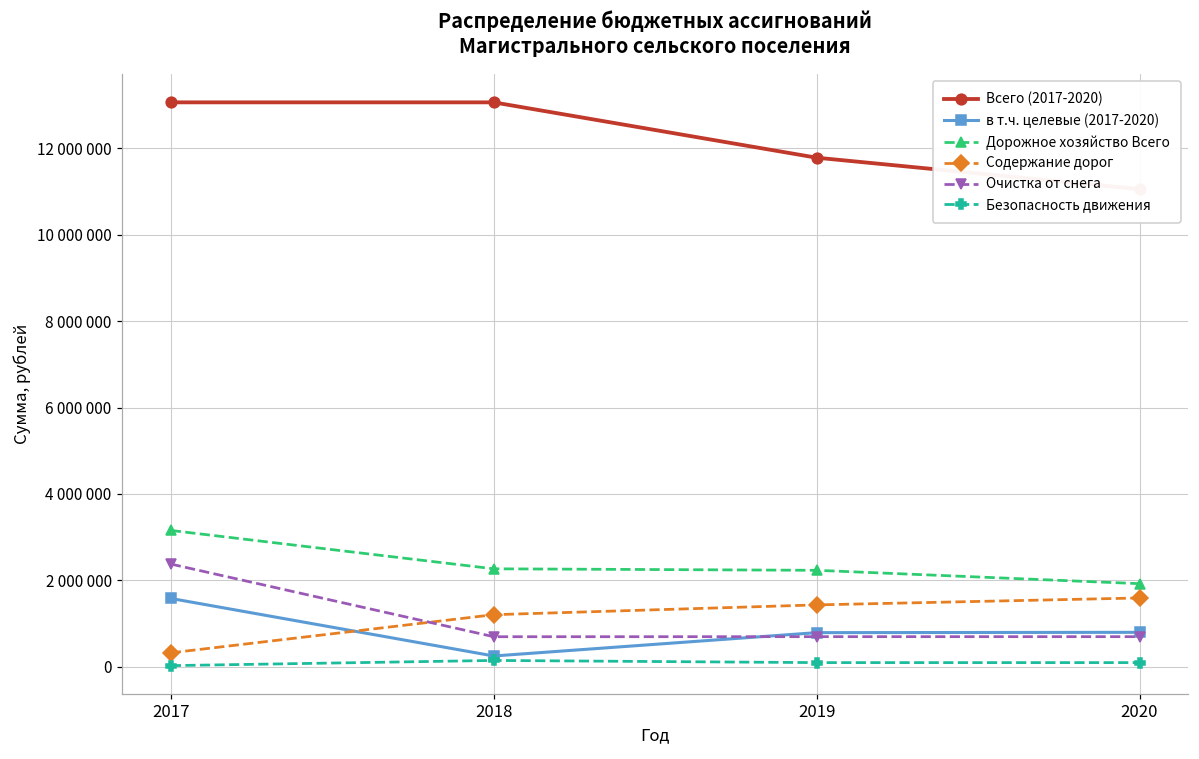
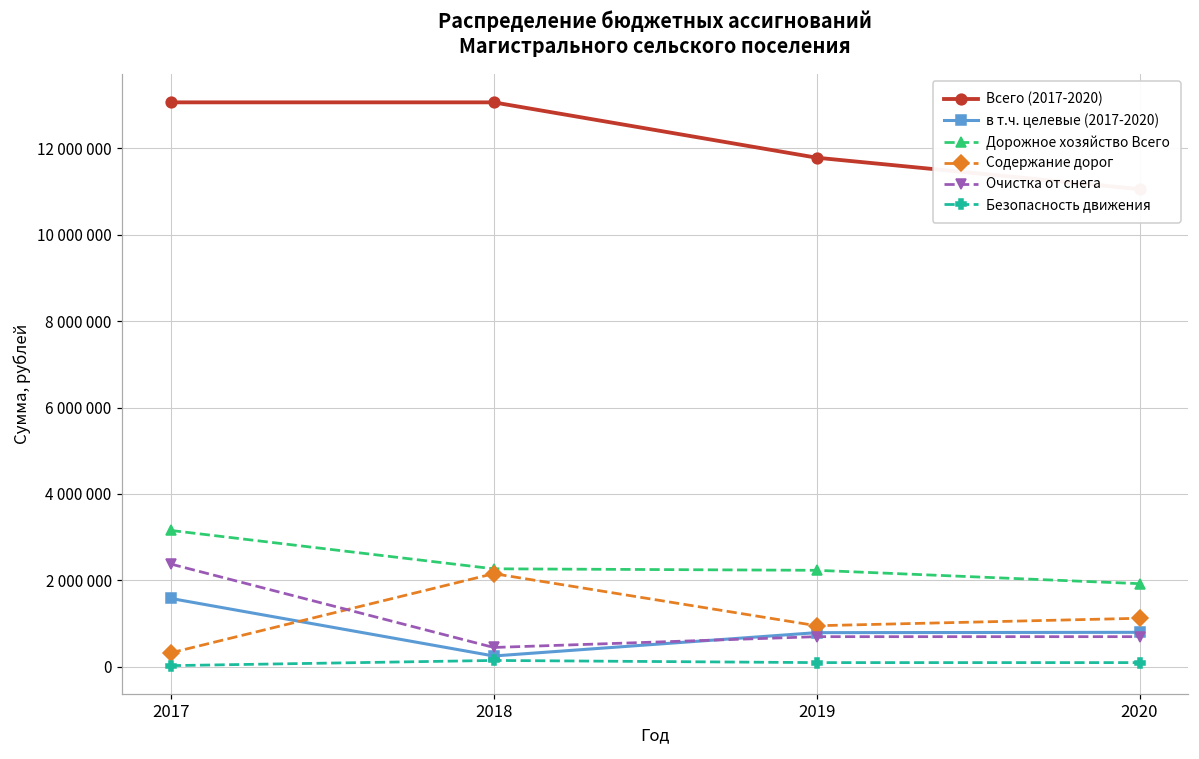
Содержание дорог, 2018: 1200000 -> 2200000
Очистка от снега, 2018: 700000 -> 500000
Содержание дорог, 2019: 1400000 -> 1000000
Содержание дорог, 2020: 1600000 -> 1100000
